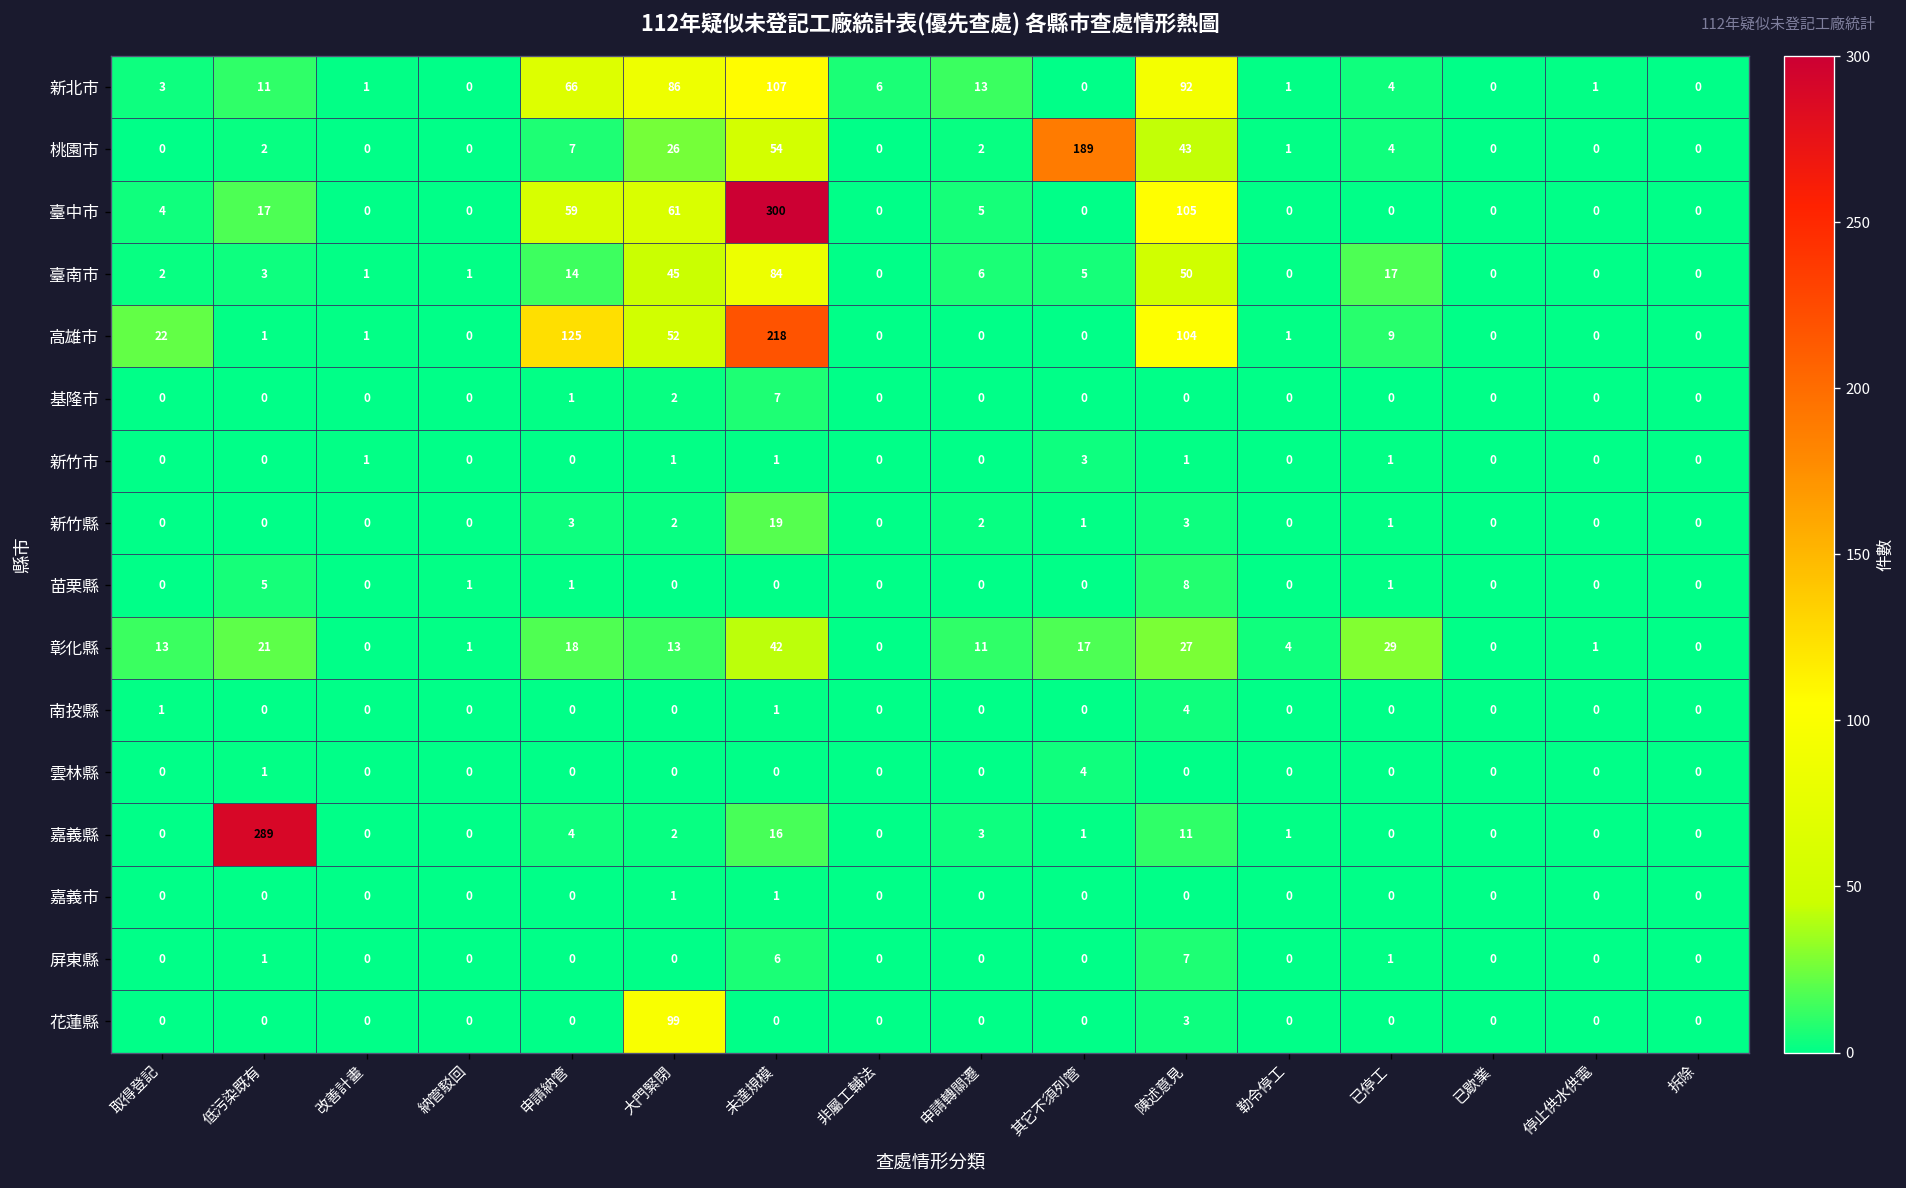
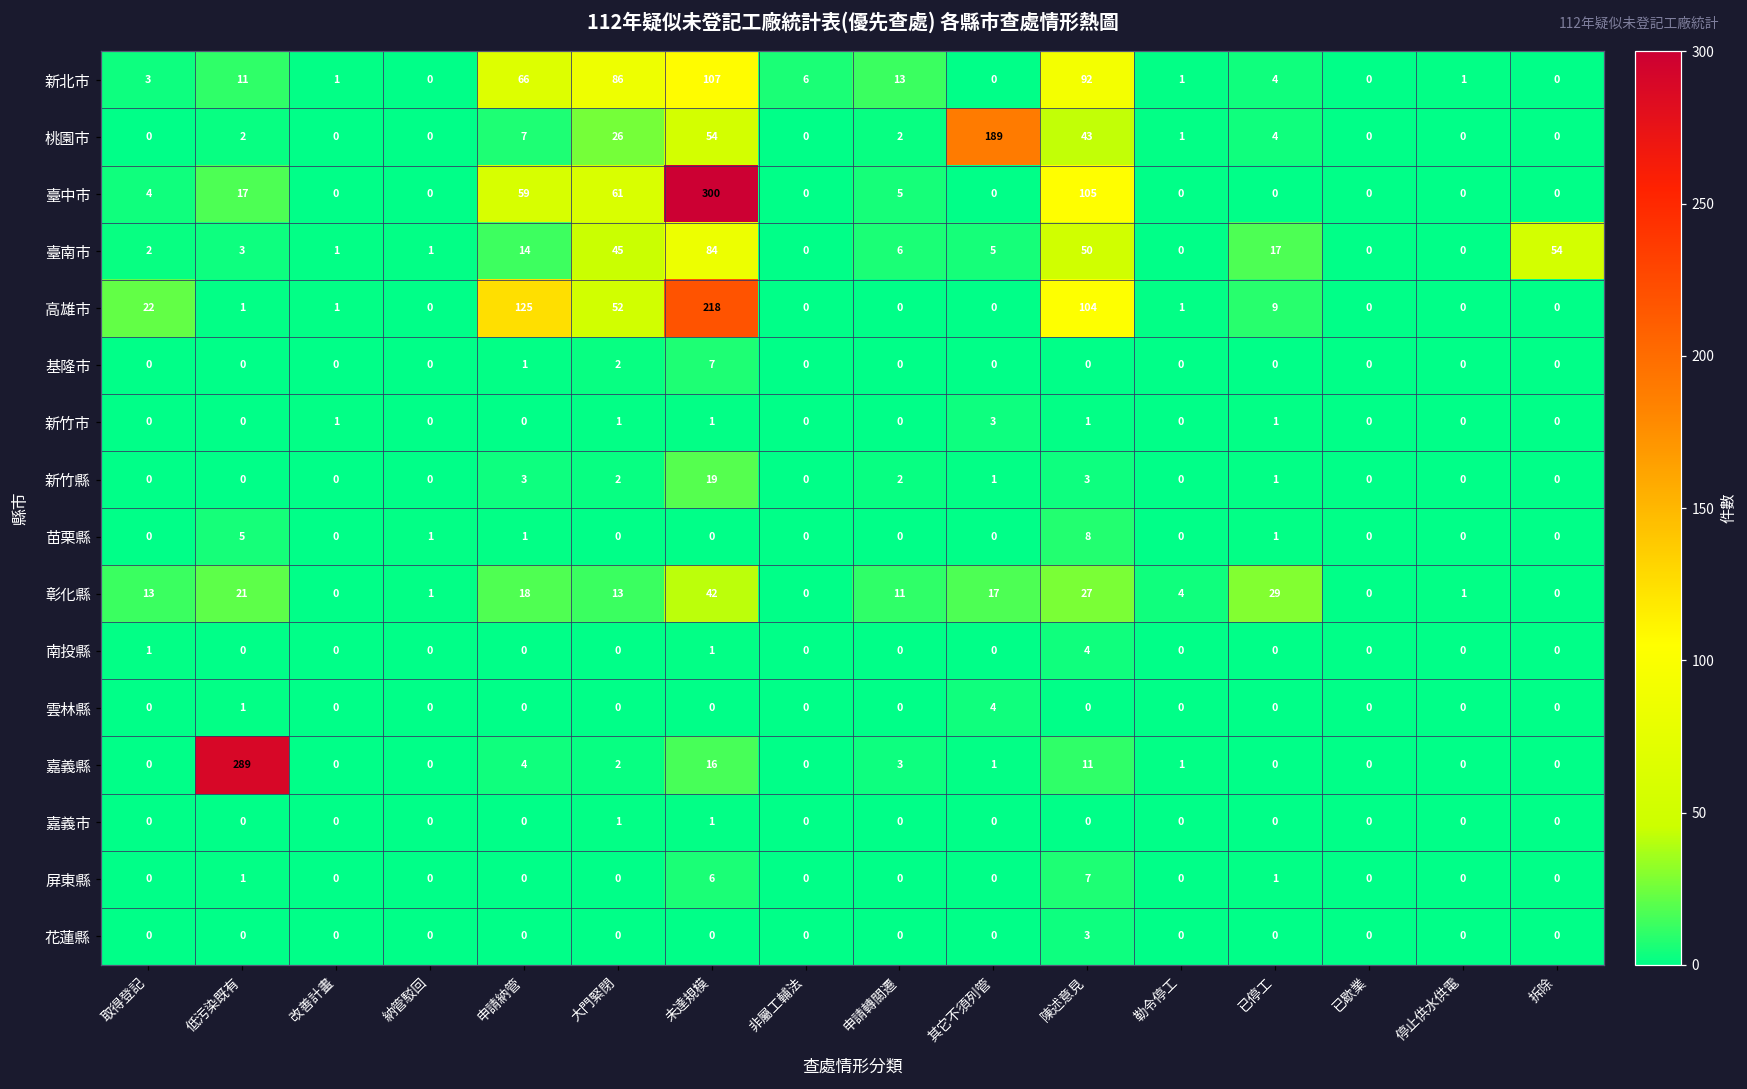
臺南市, 拆除: 0 -> 54
花蓮縣, 大門緊閉: 99 -> 0
